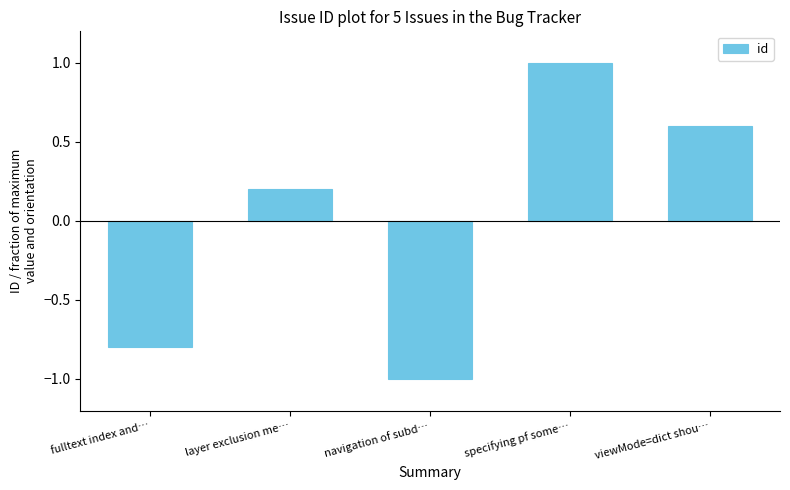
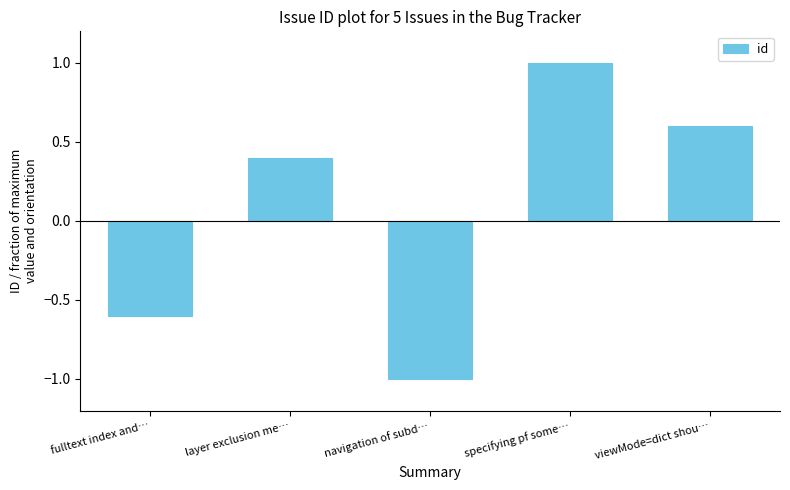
fulltext index and…: -0.80 -> -0.60
layer exclusion me…: 0.20 -> 0.40
